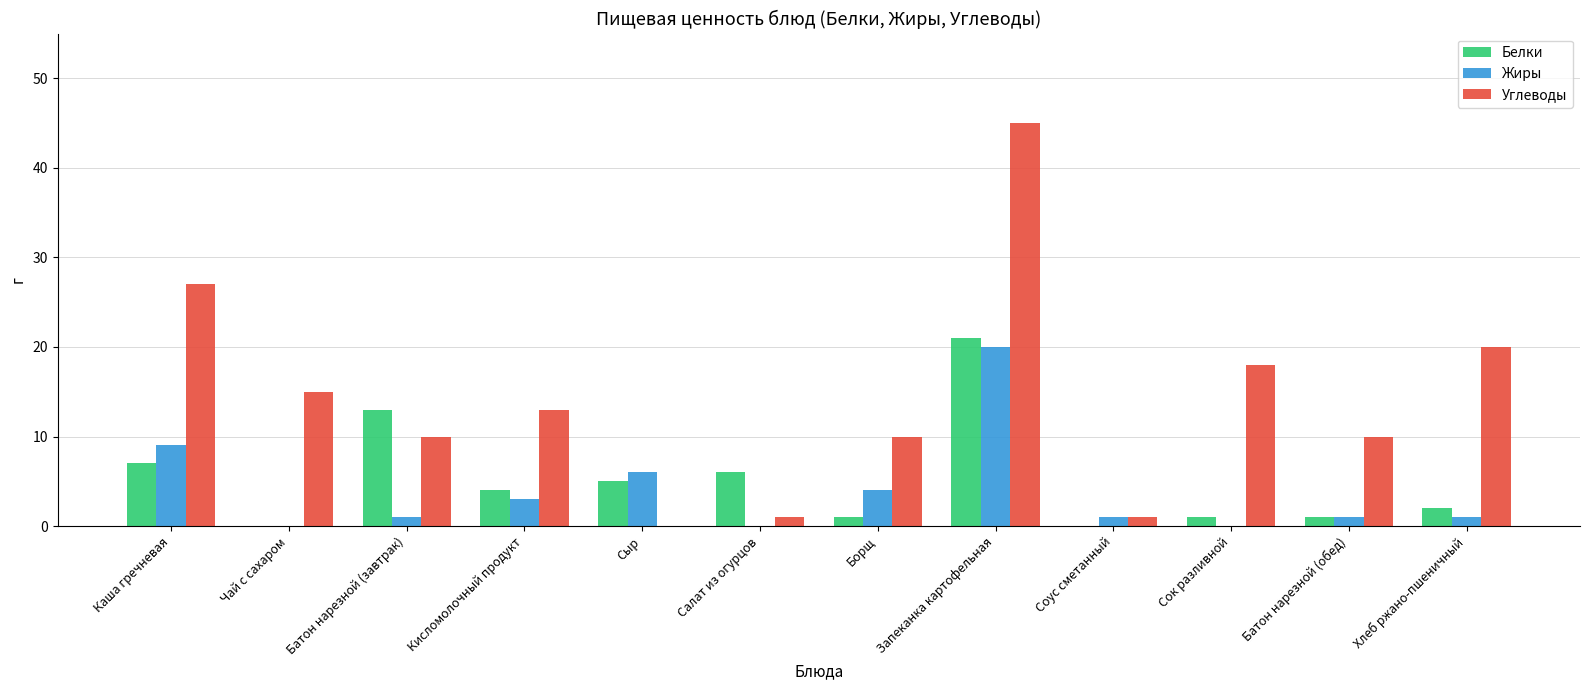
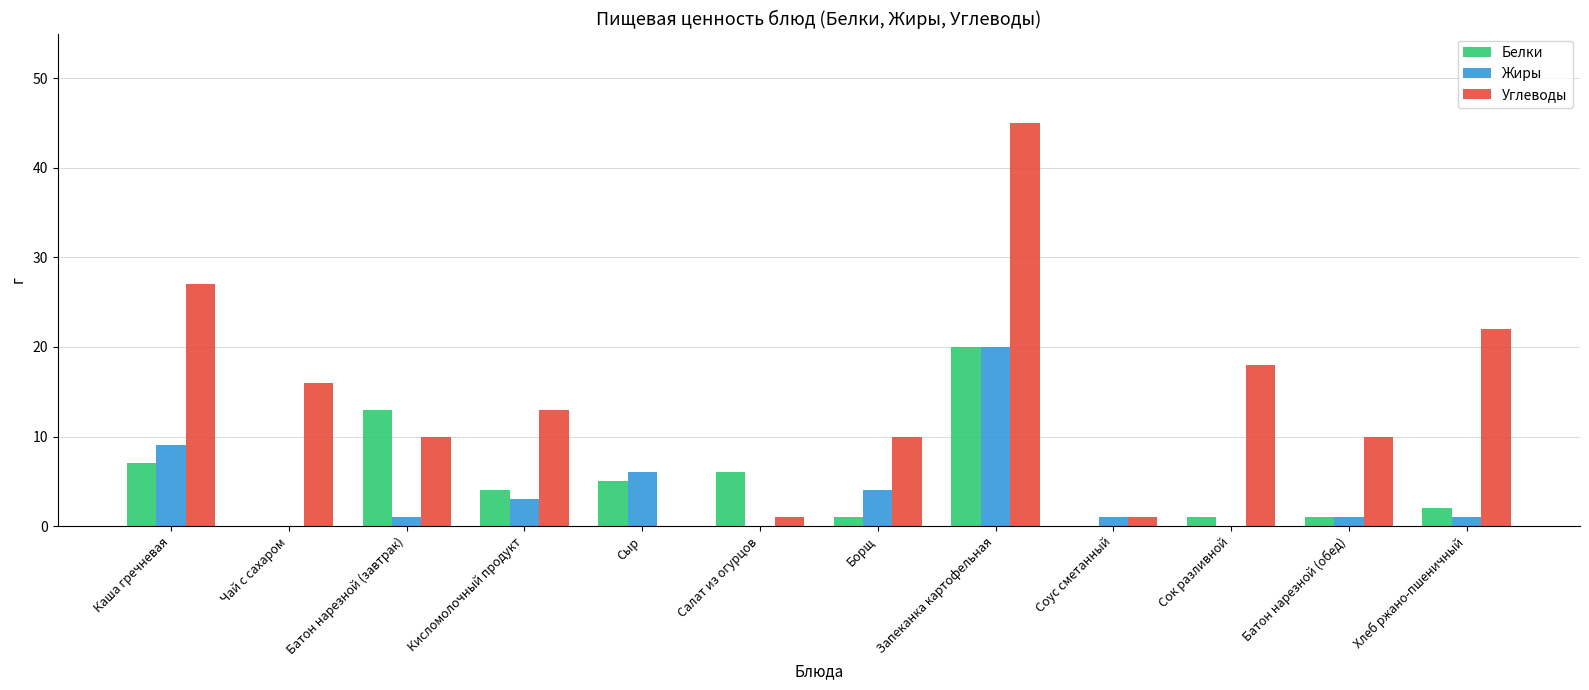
Углеводы, Чай с сахаром: 15 -> 16
Белки, Запеканка картофельная: 21 -> 20
Углеводы, Хлеб ржано-пшеничный: 20 -> 22
